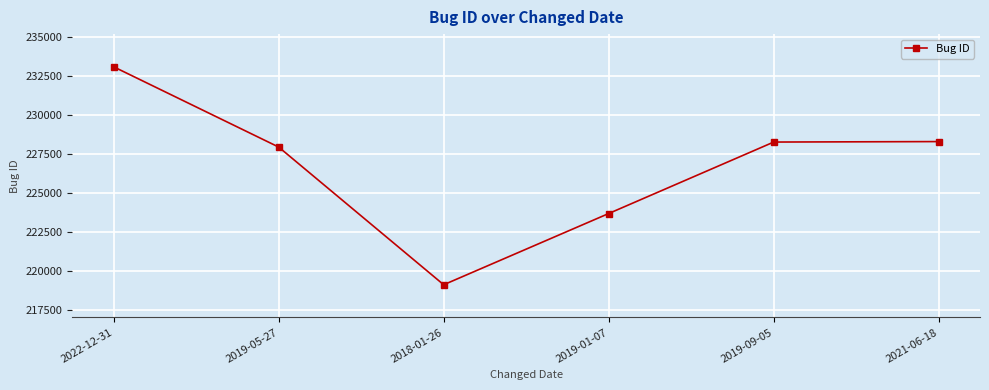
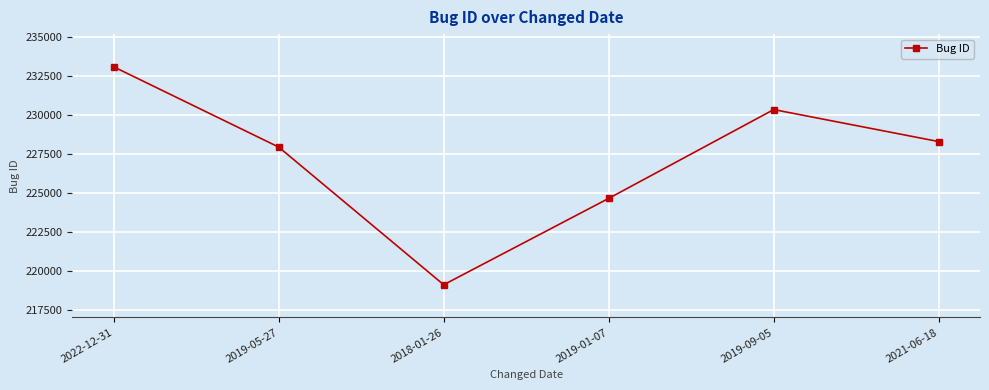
2019-01-07: 223700 -> 224700
2019-09-05: 228300 -> 230400
